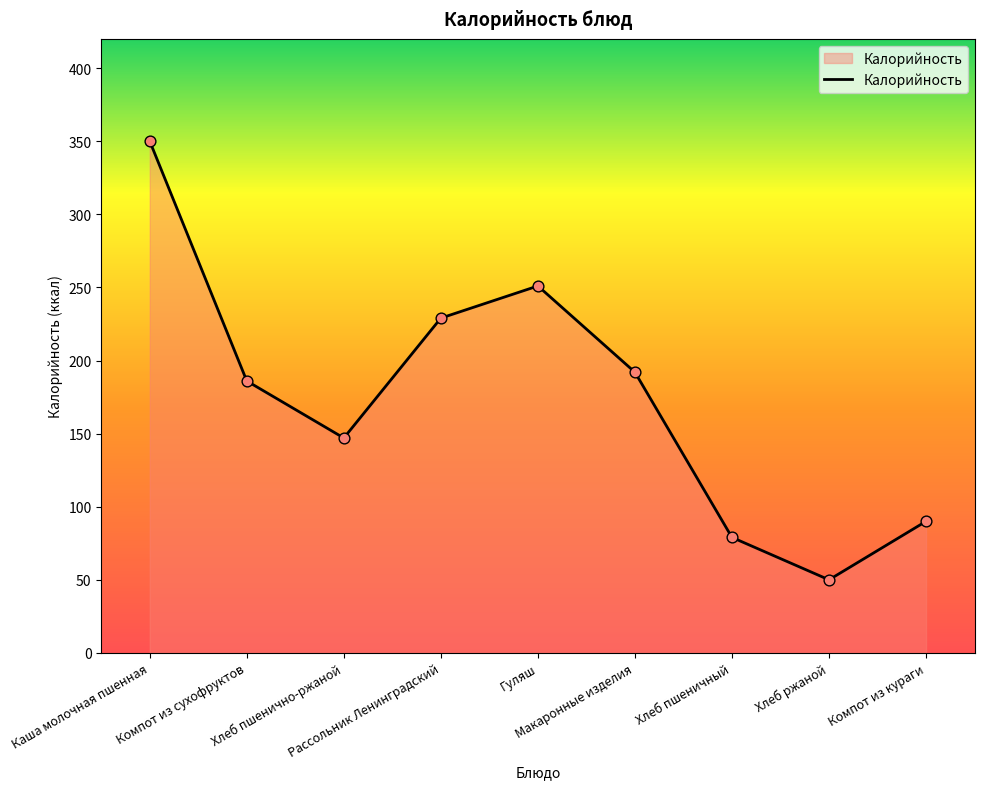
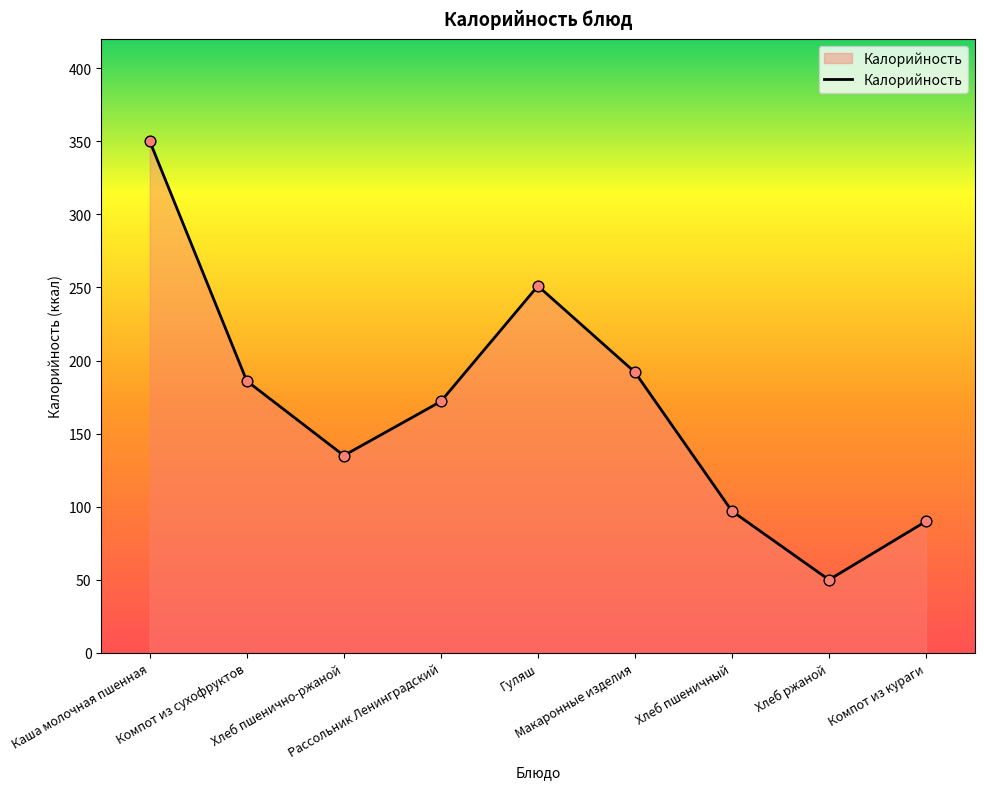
Хлеб пшенично-ржаной: 147 -> 135
Рассольник Ленинградский: 229 -> 172
Хлеб пшеничный: 79 -> 97
